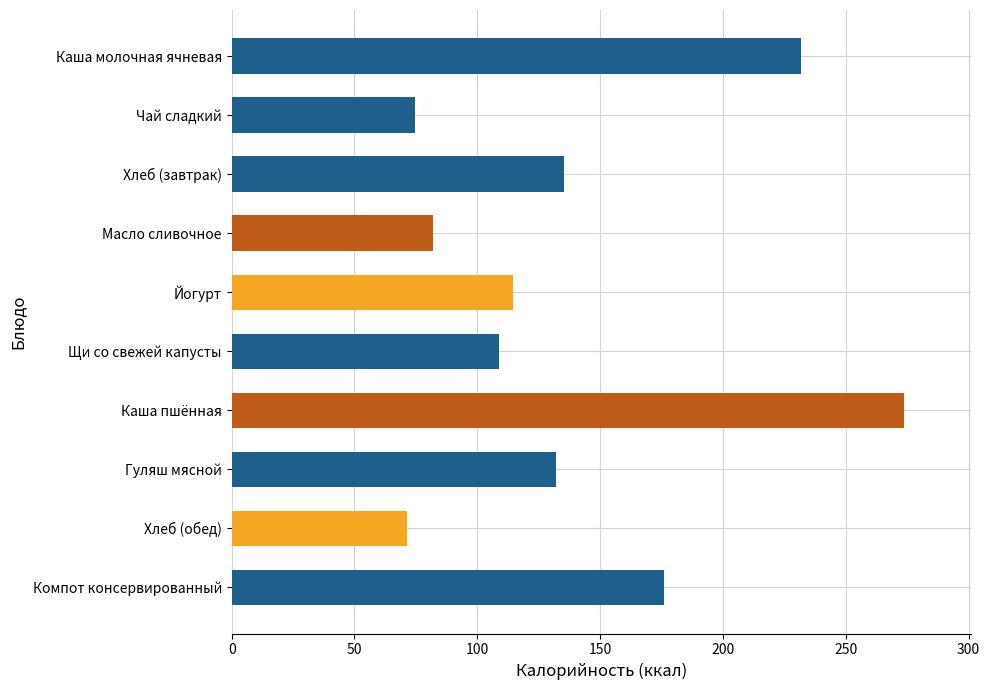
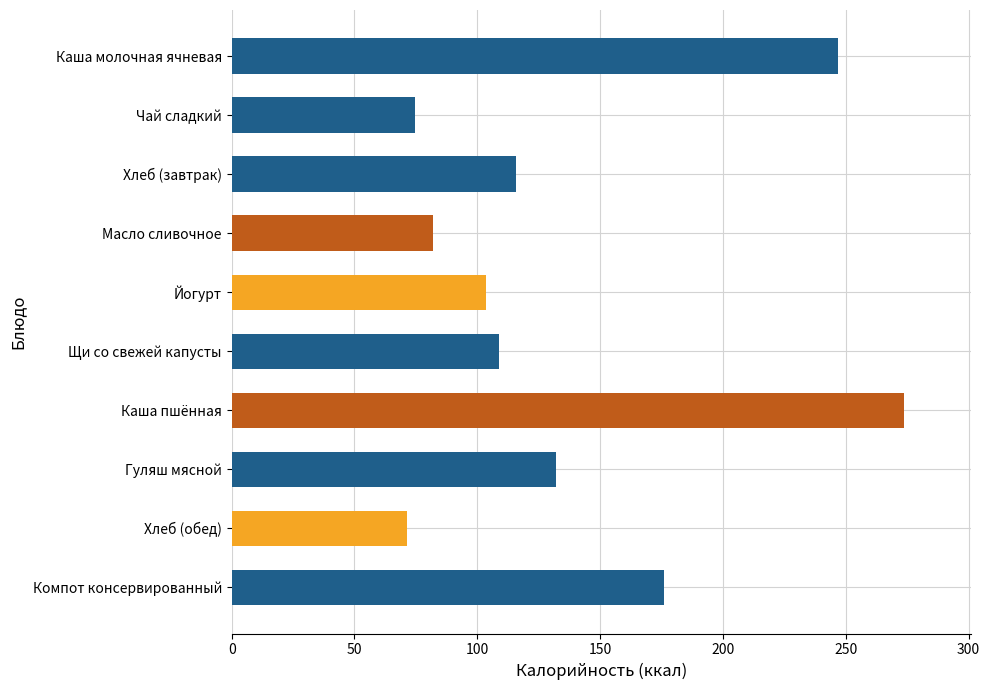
Каша молочная ячневая: 232 -> 247
Хлеб (завтрак): 135 -> 116
Йогурт: 114 -> 104
